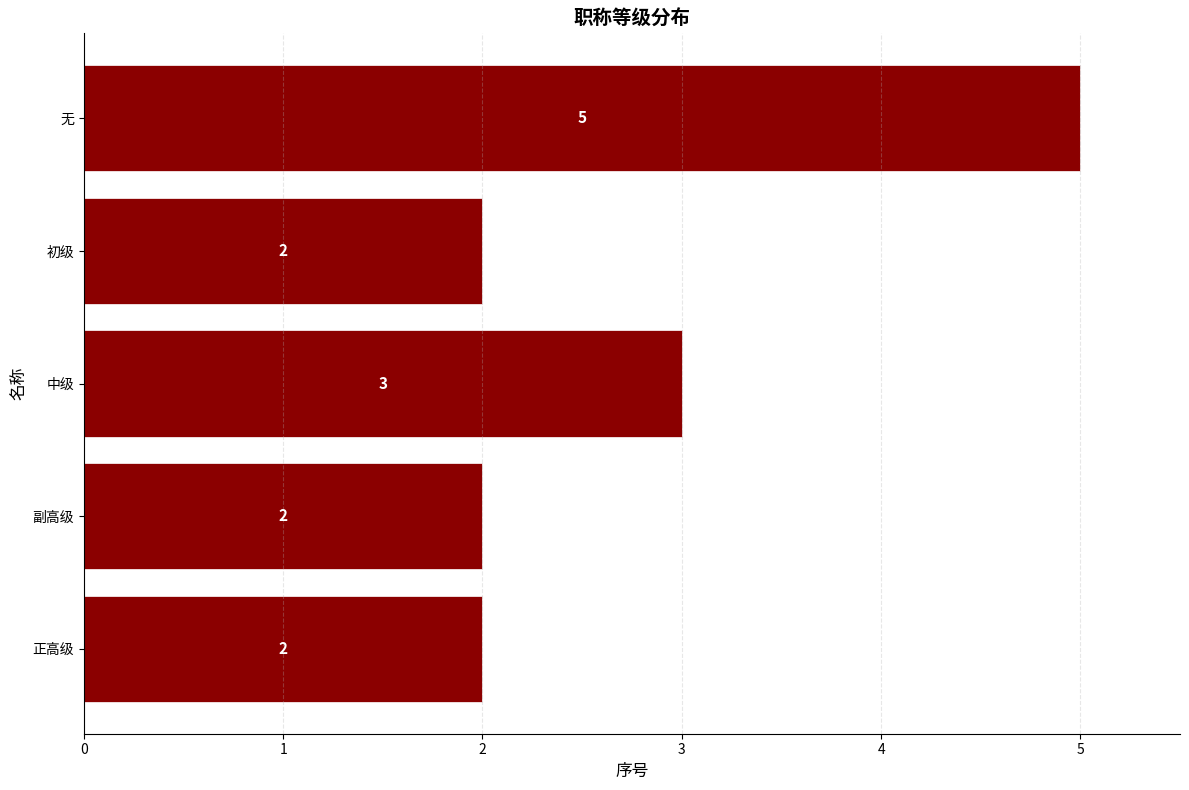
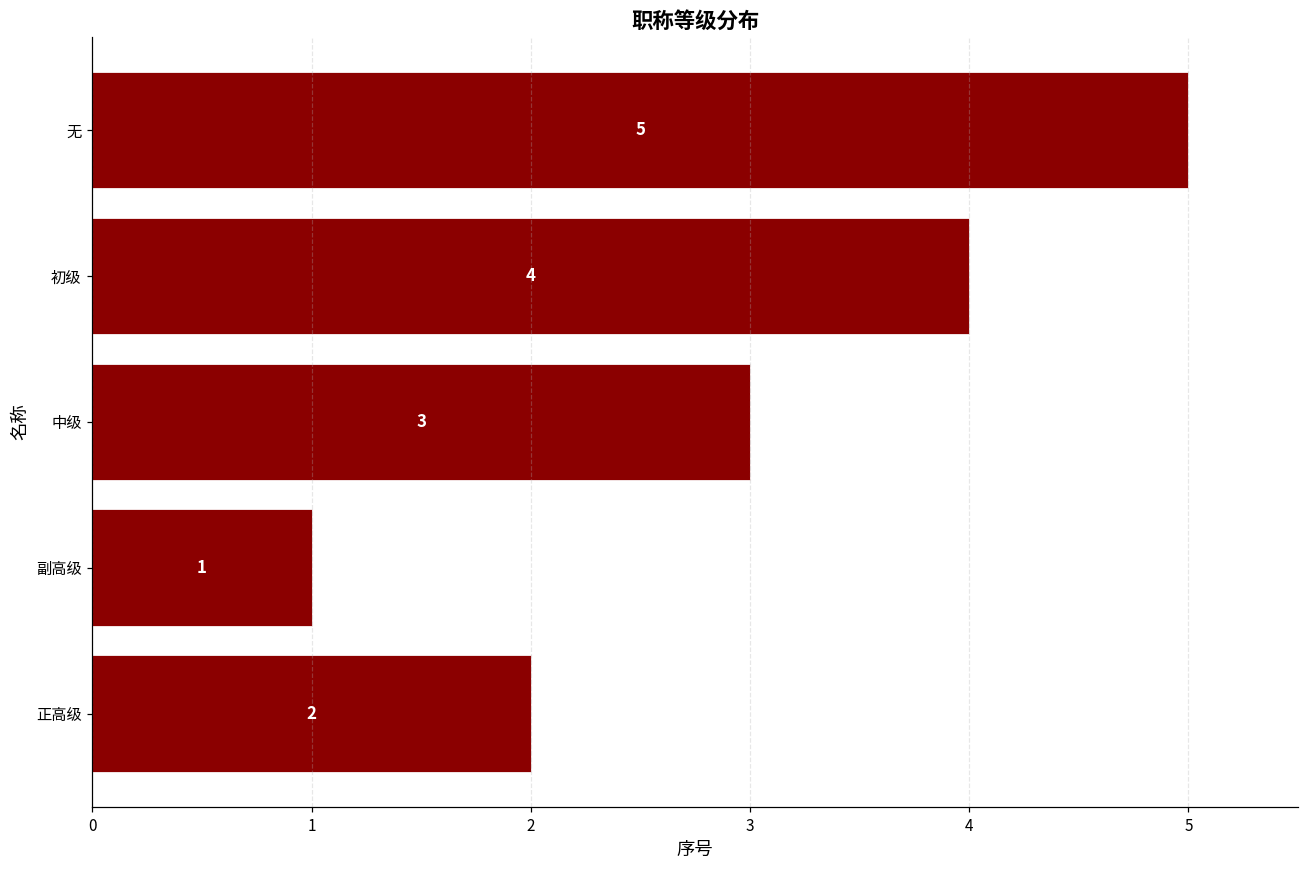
初级: 2 -> 4
副高级: 2 -> 1
